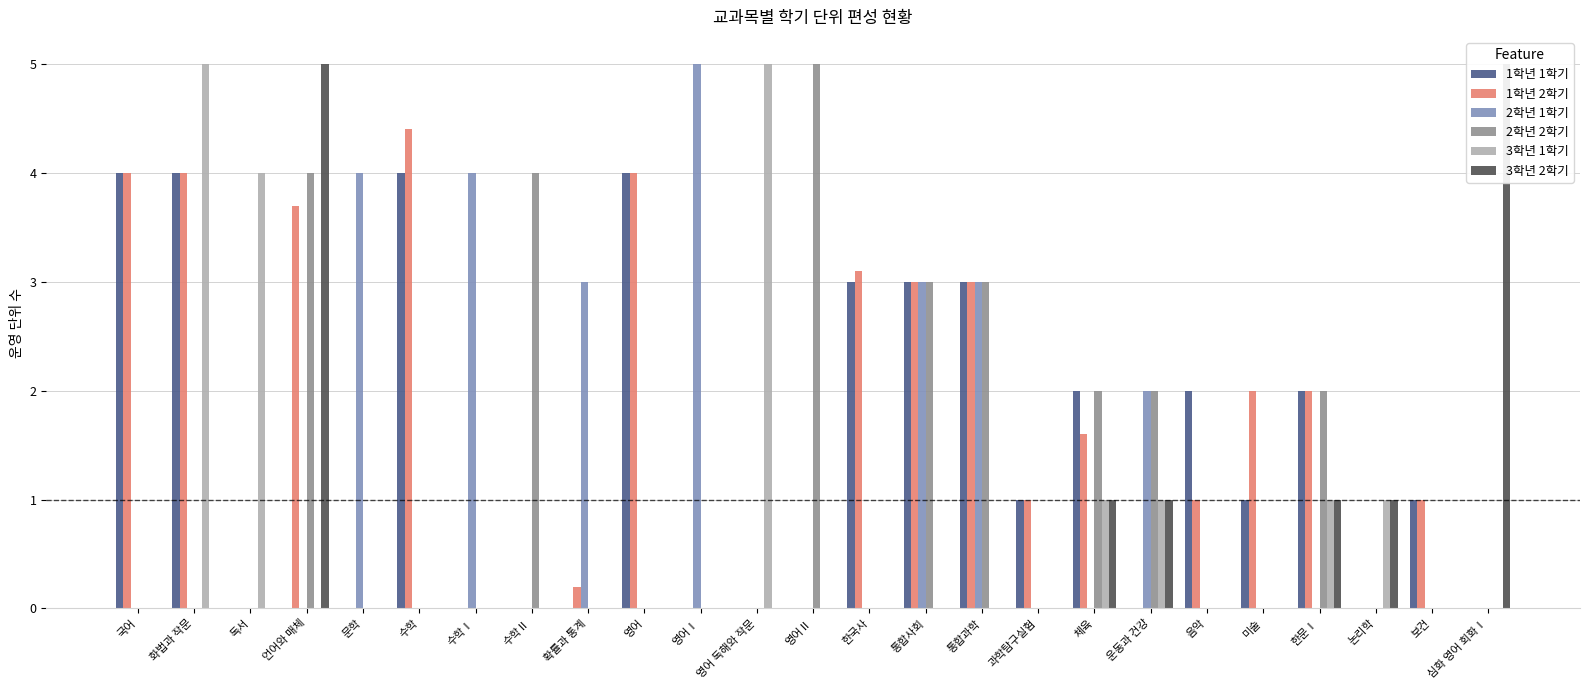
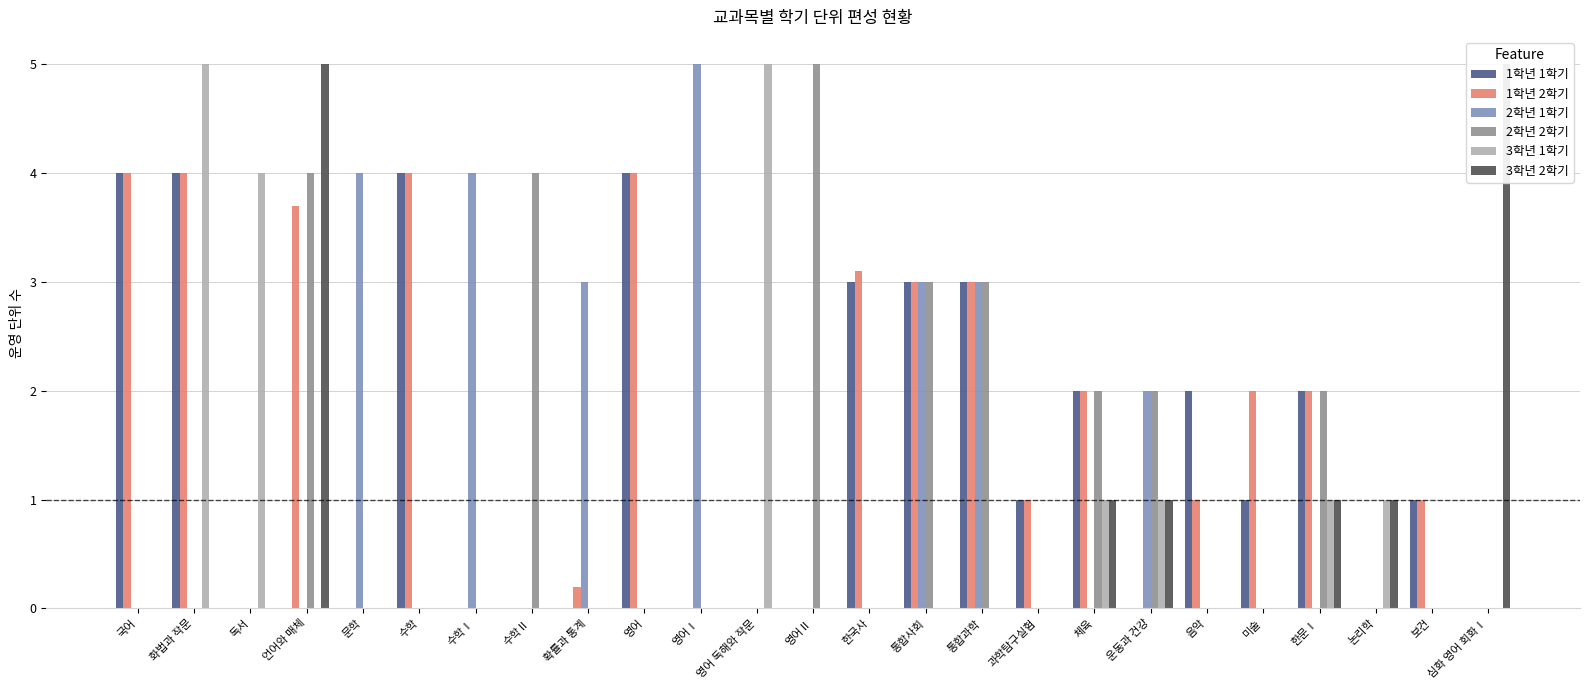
1학년 2학기, 수학: 4.4 -> 4.0
1학년 2학기, 체육: 1.6 -> 2.0
